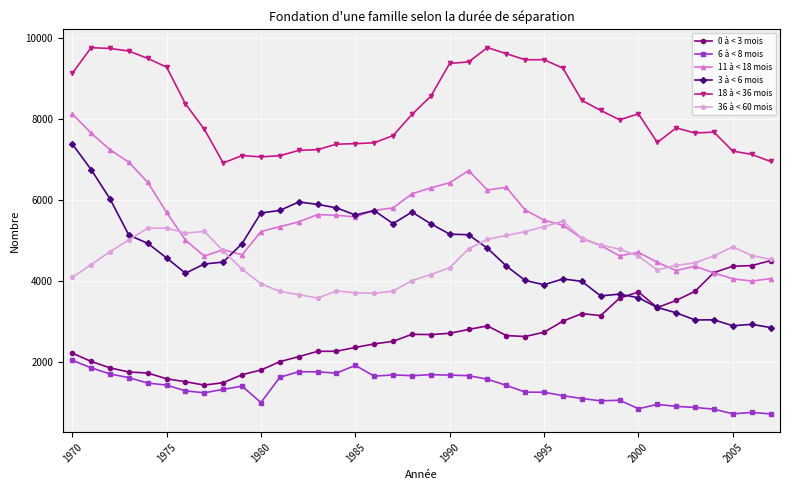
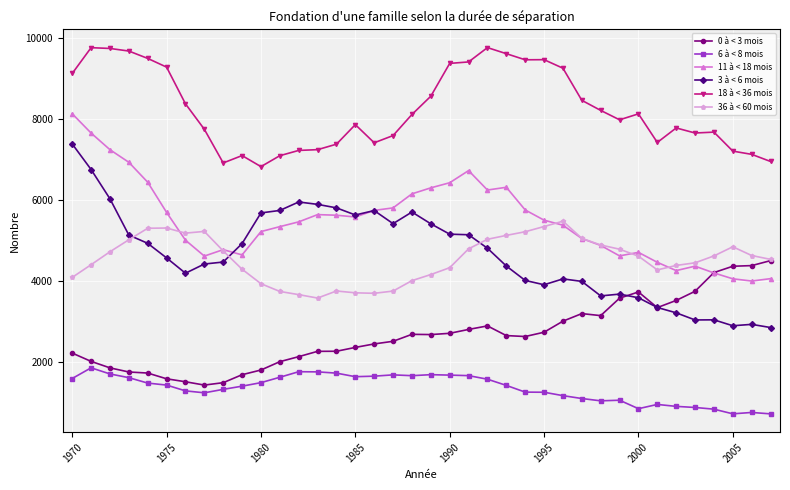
6 à < 8 mois, 1970: 2000 -> 1600
6 à < 8 mois, 1980: 1000 -> 1500
18 à < 36 mois, 1980: 7100 -> 6800
6 à < 8 mois, 1985: 1900 -> 1600
18 à < 36 mois, 1985: 7400 -> 7900
